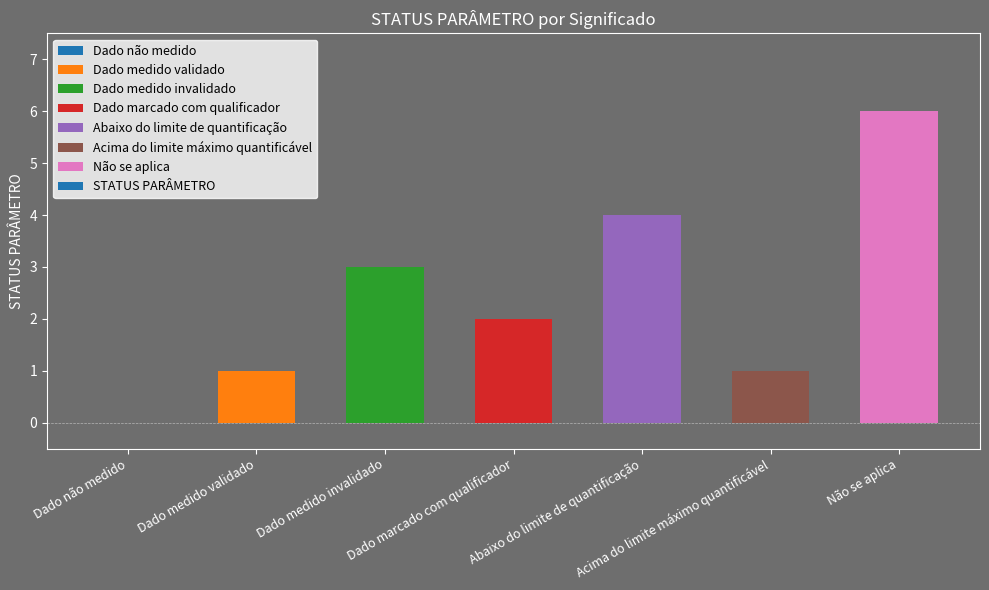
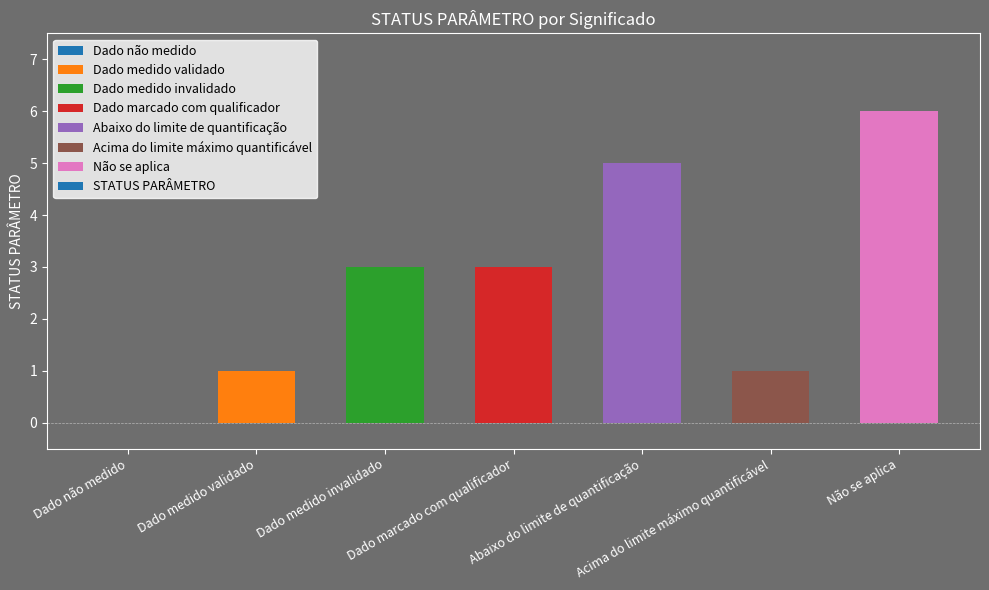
Dado marcado com qualificador: 2 -> 3
Abaixo do limite de quantificação: 4 -> 5
